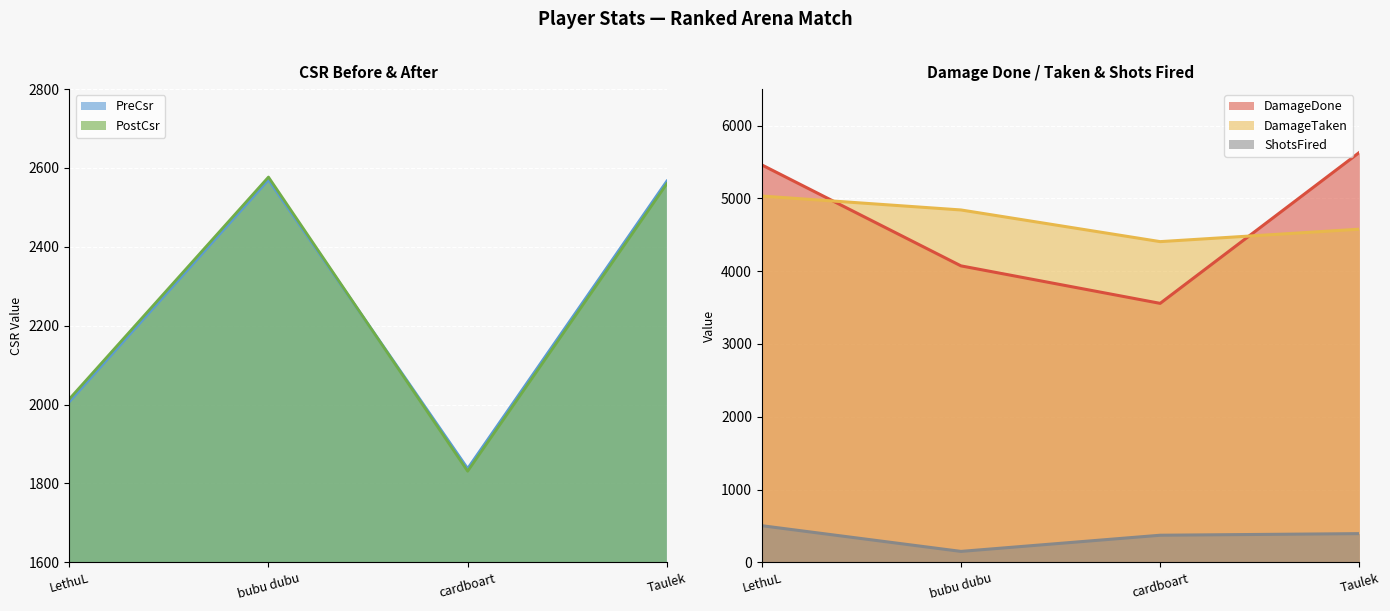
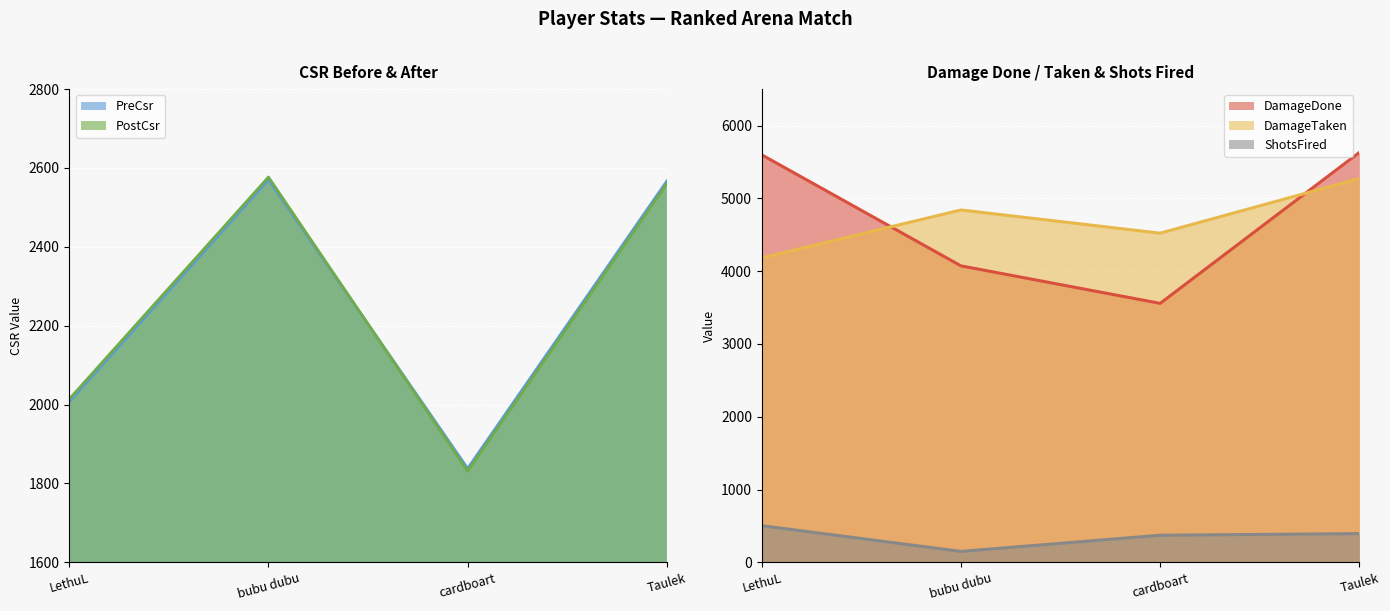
Damage Done / Taken & Shots Fired, DamageDone, LethuL: 5500 -> 5600
Damage Done / Taken & Shots Fired, DamageTaken, LethuL: 5000 -> 4200
Damage Done / Taken & Shots Fired, DamageTaken, cardboart: 4400 -> 4500
Damage Done / Taken & Shots Fired, DamageTaken, Taulek: 4600 -> 5300
